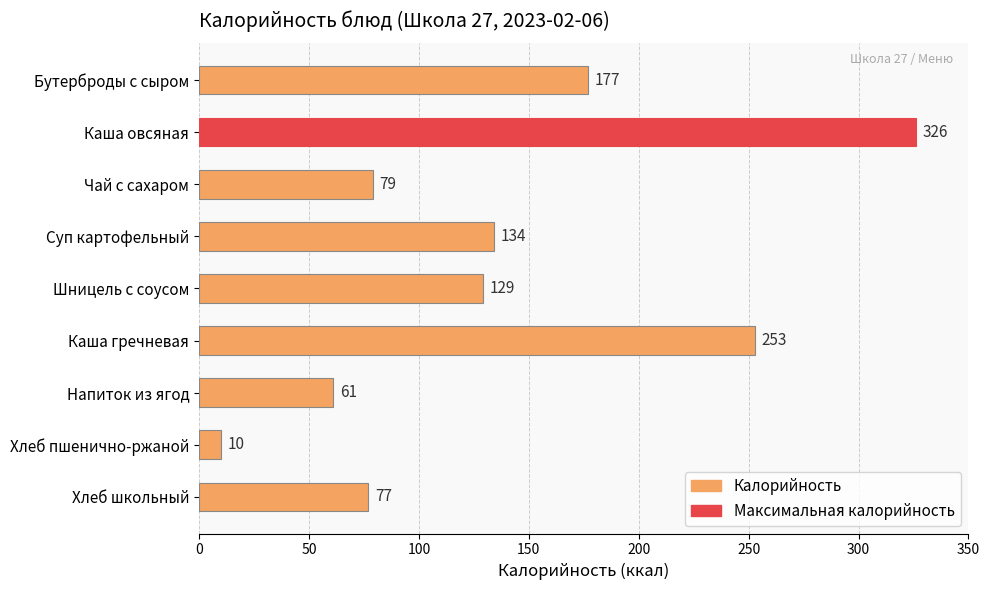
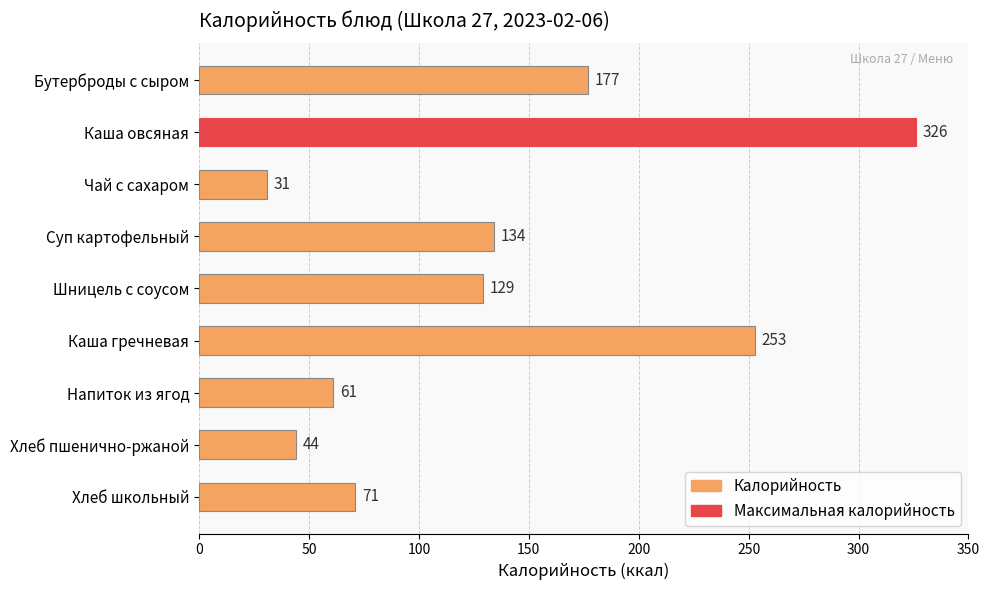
Чай с сахаром: 79 -> 31
Хлеб пшенично-ржаной: 10 -> 44
Хлеб школьный: 77 -> 71
